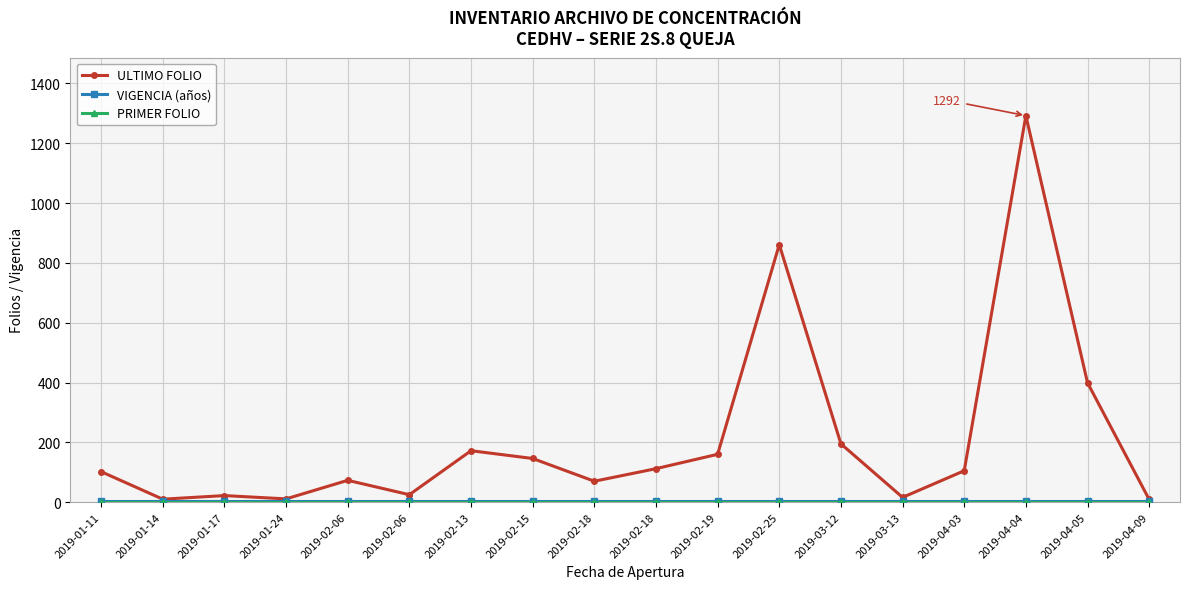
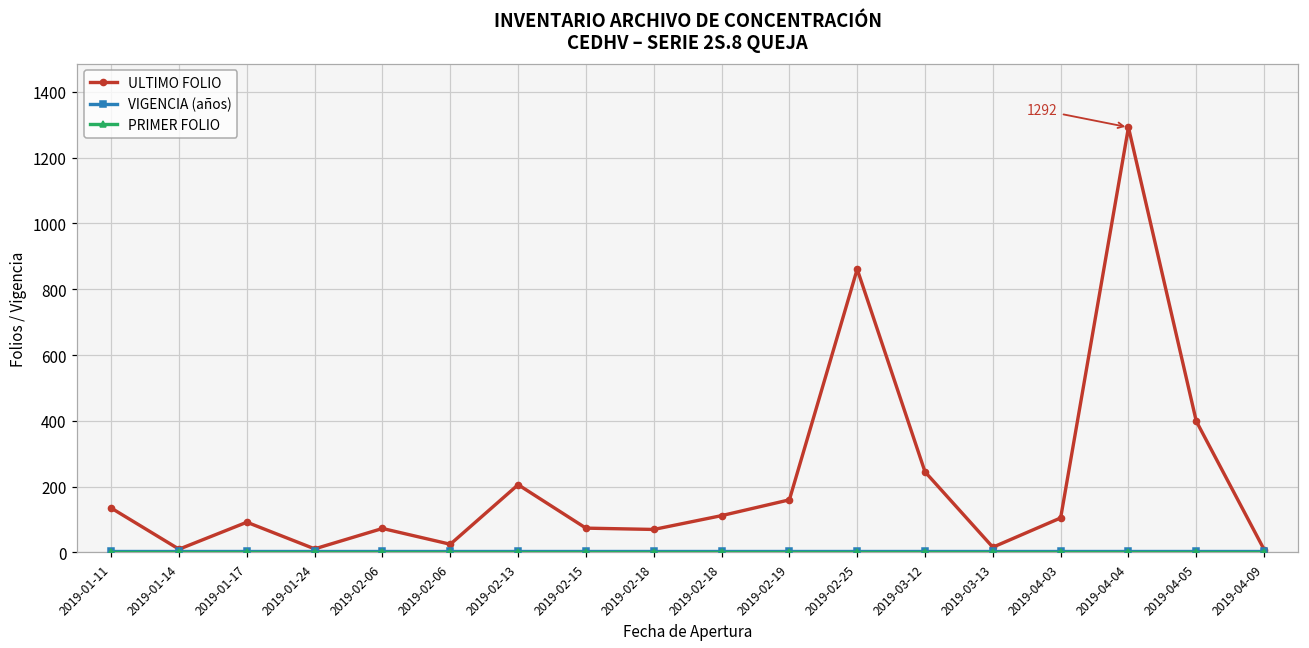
ULTIMO FOLIO, 2019-01-11: 100 -> 140
ULTIMO FOLIO, 2019-01-17: 20 -> 90
ULTIMO FOLIO, 2019-02-13: 170 -> 210
ULTIMO FOLIO, 2019-02-15: 150 -> 70
ULTIMO FOLIO, 2019-03-12: 200 -> 250
